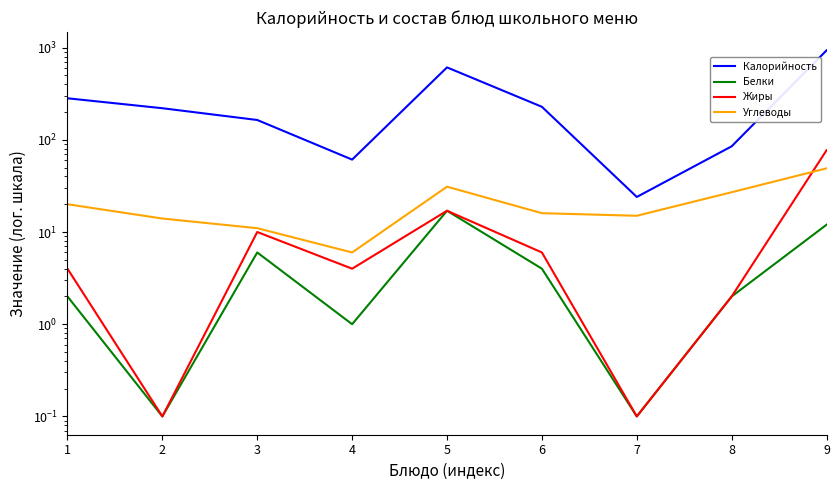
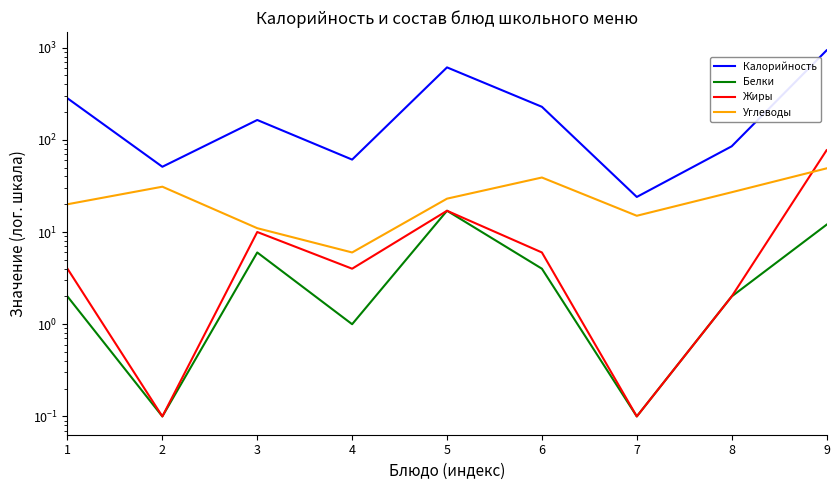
Калорийность, 2: 220 -> 50
Углеводы, 2: 14 -> 31
Углеводы, 5: 31 -> 23
Углеводы, 6: 16 -> 39
